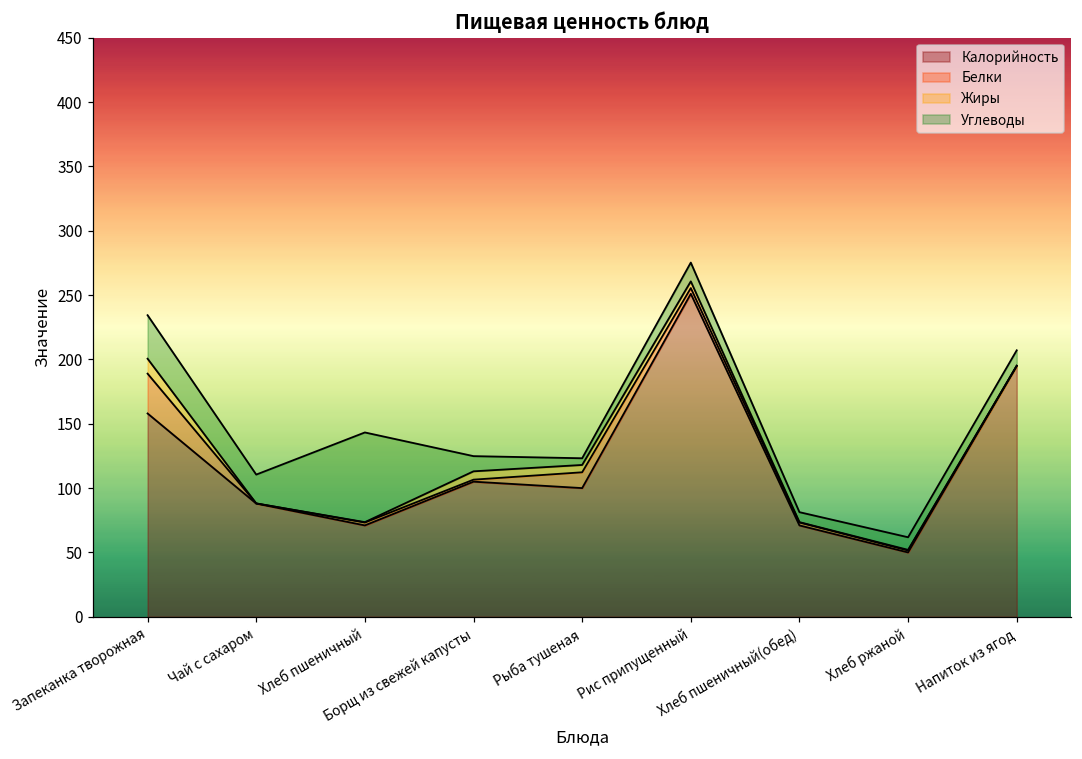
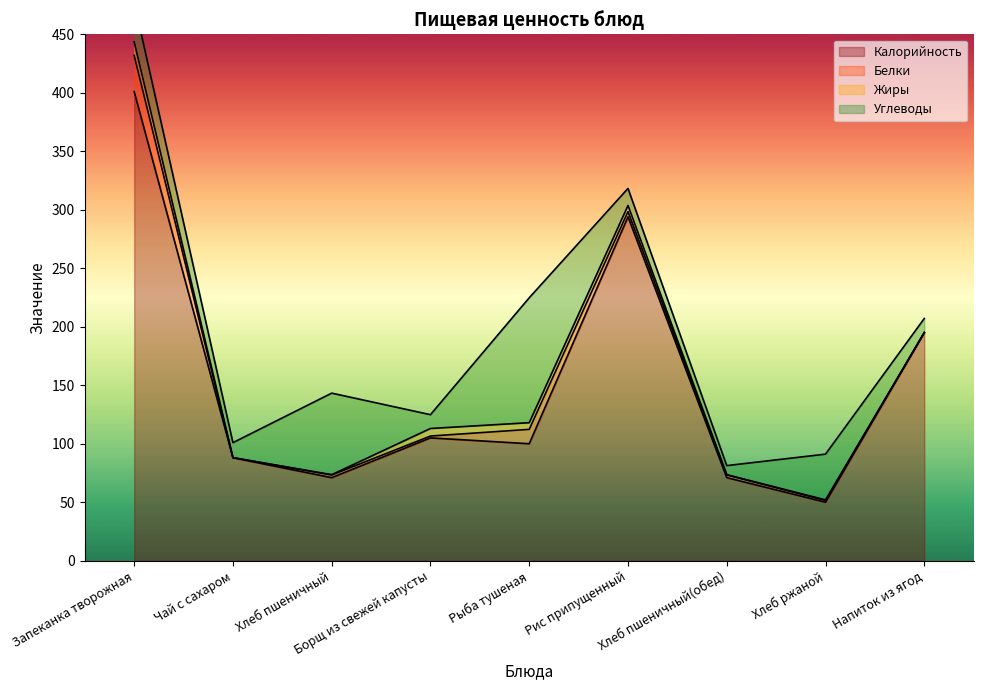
Калорийность, Запеканка творожная: 158 -> 401
Углеводы, Чай с сахаром: 22 -> 13
Углеводы, Рыба тушеная: 5 -> 107
Калорийность, Рис припущенный: 251 -> 294
Углеводы, Хлеб ржаной: 10 -> 39
